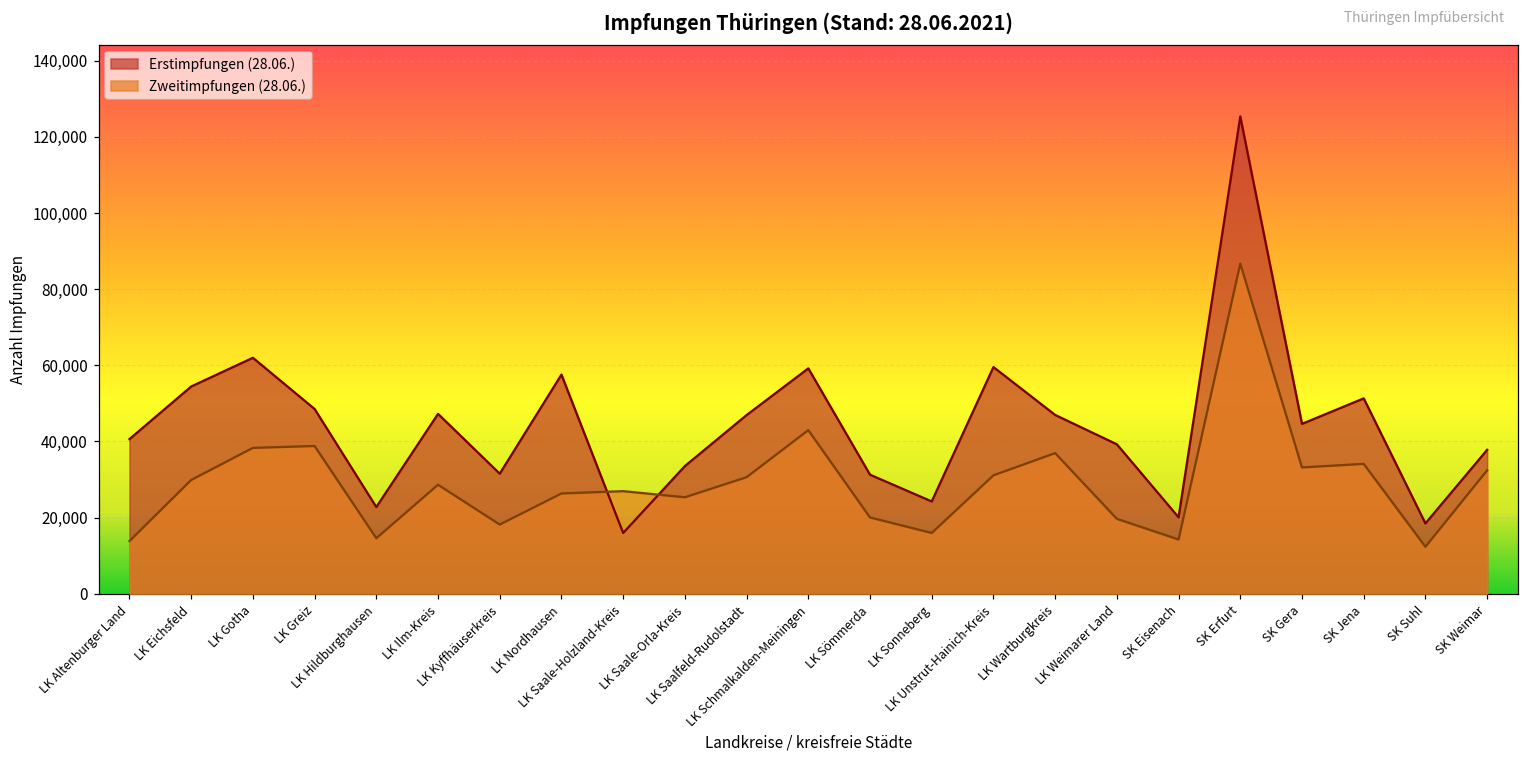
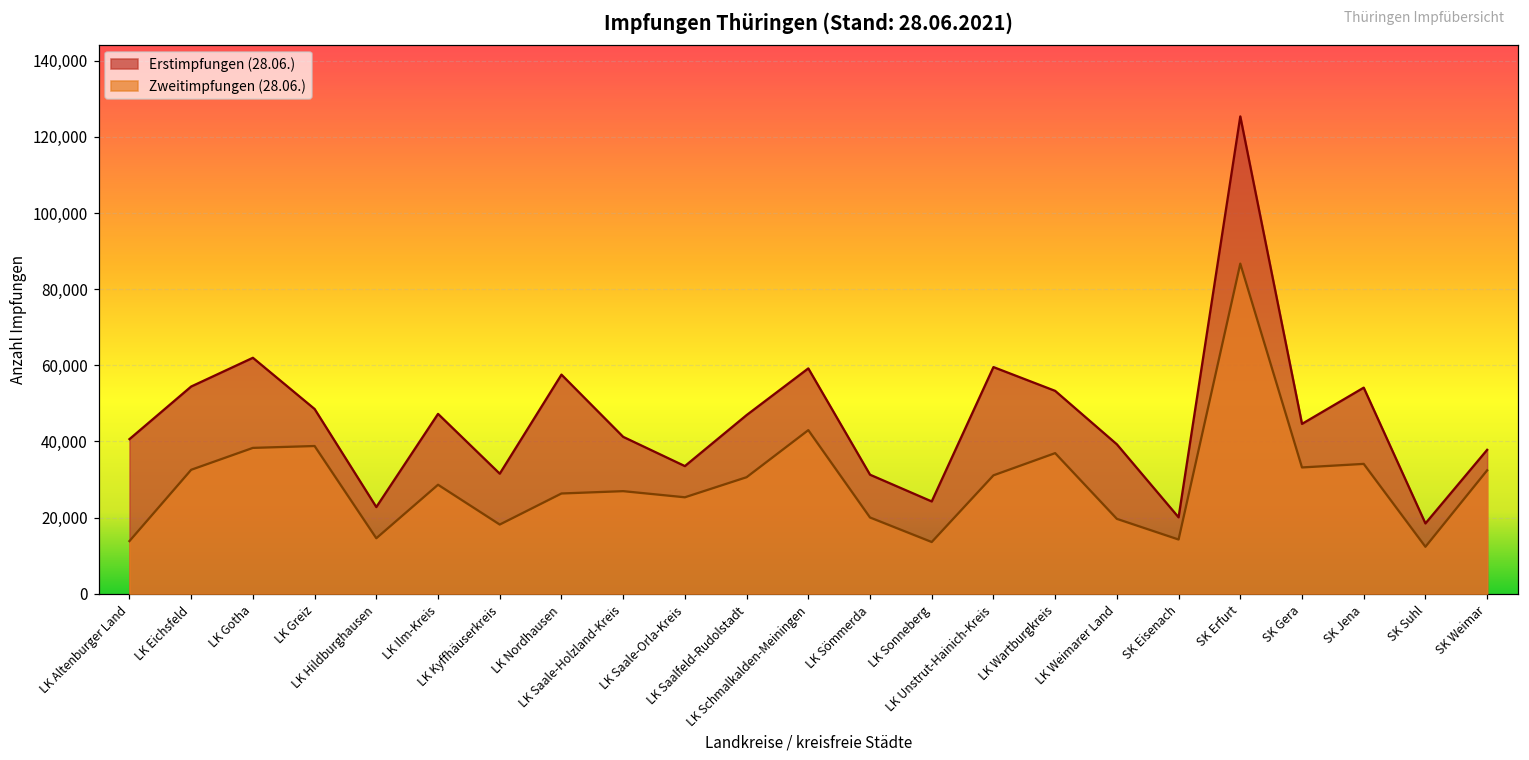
Zweitimpfungen (28.06.), LK Eichsfeld: 30,000 -> 33,000
Erstimpfungen (28.06.), LK Saale-Holzland-Kreis: 16,000 -> 41,000
Zweitimpfungen (28.06.), LK Sonneberg: 16,000 -> 14,000
Erstimpfungen (28.06.), LK Wartburgkreis: 47,000 -> 53,000
Erstimpfungen (28.06.), SK Jena: 51,000 -> 54,000
